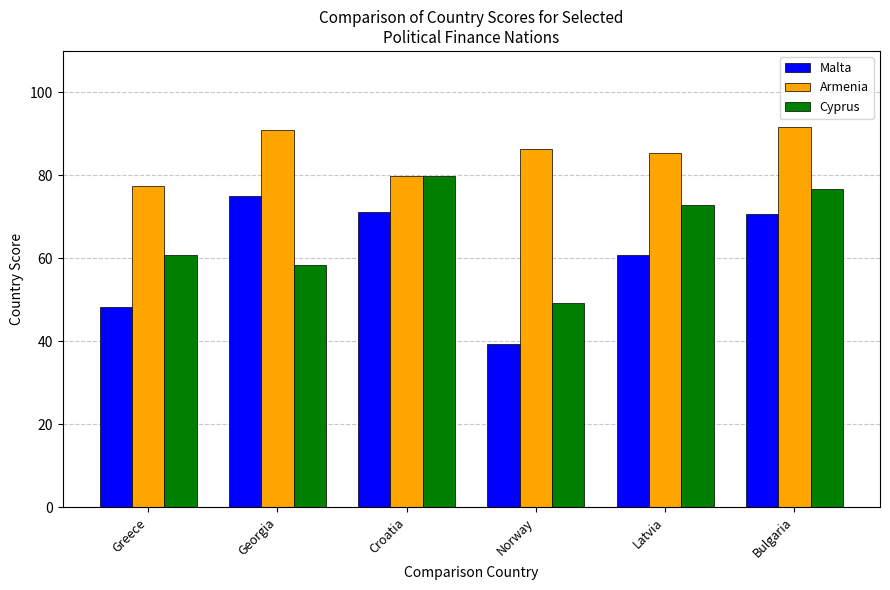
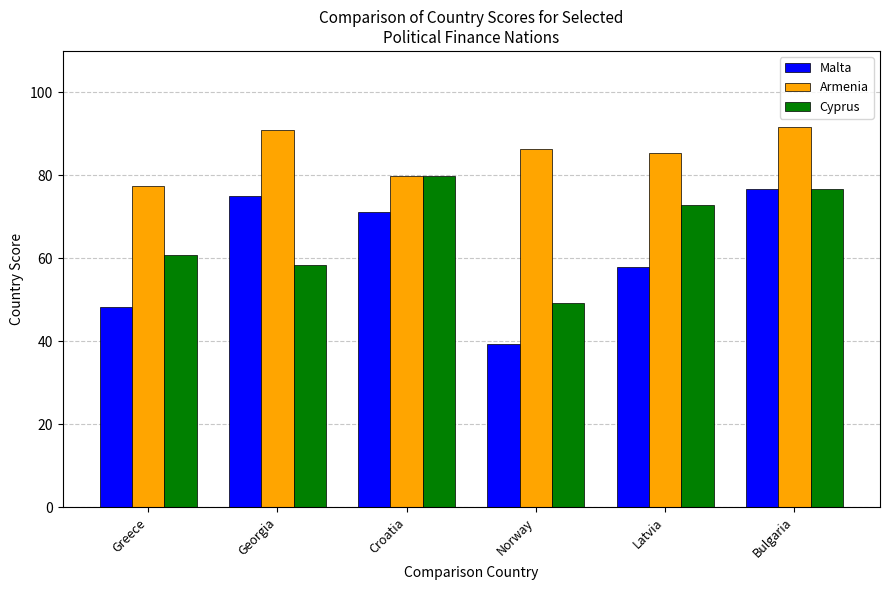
Malta, Latvia: 61 -> 58
Malta, Bulgaria: 71 -> 77
